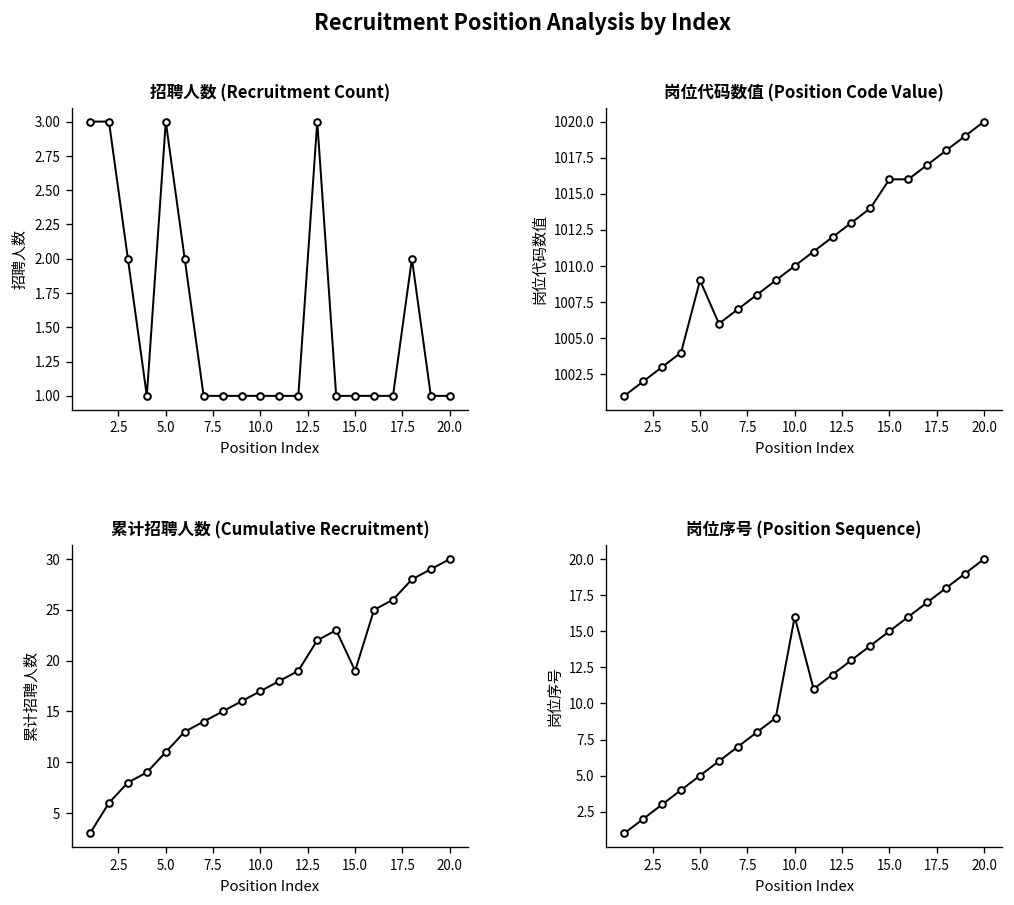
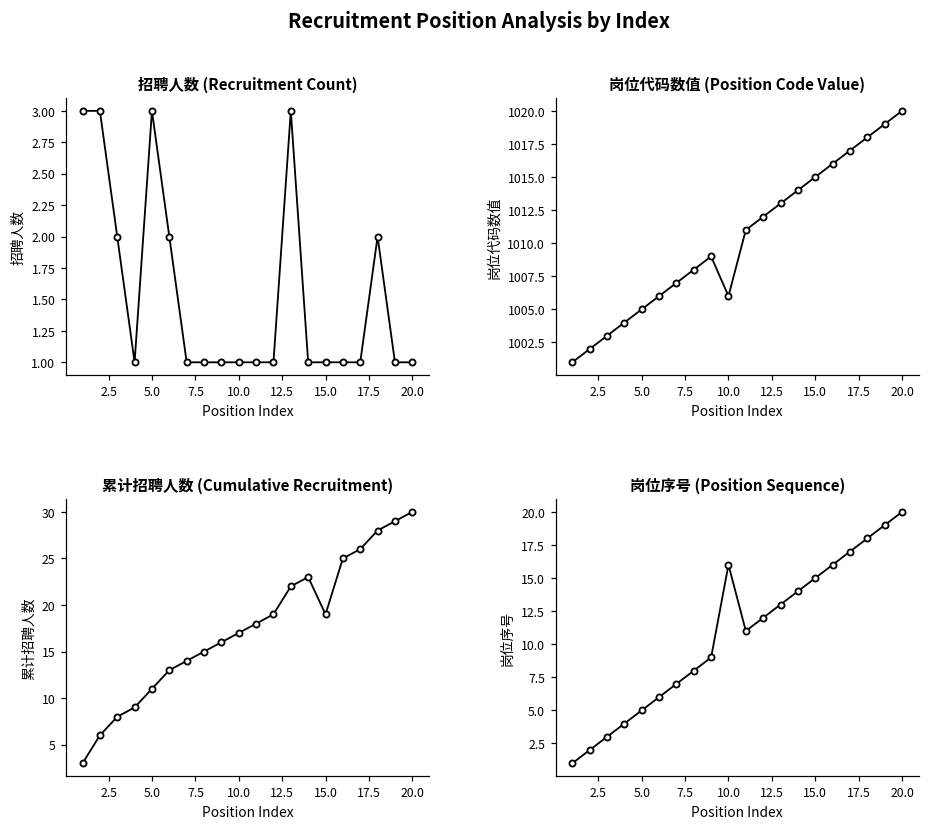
岗位代码数值 (Position Code Value), 5.0: 1009 -> 1005
岗位代码数值 (Position Code Value), 10.0: 1010 -> 1006
岗位代码数值 (Position Code Value), 15.0: 1016 -> 1015
